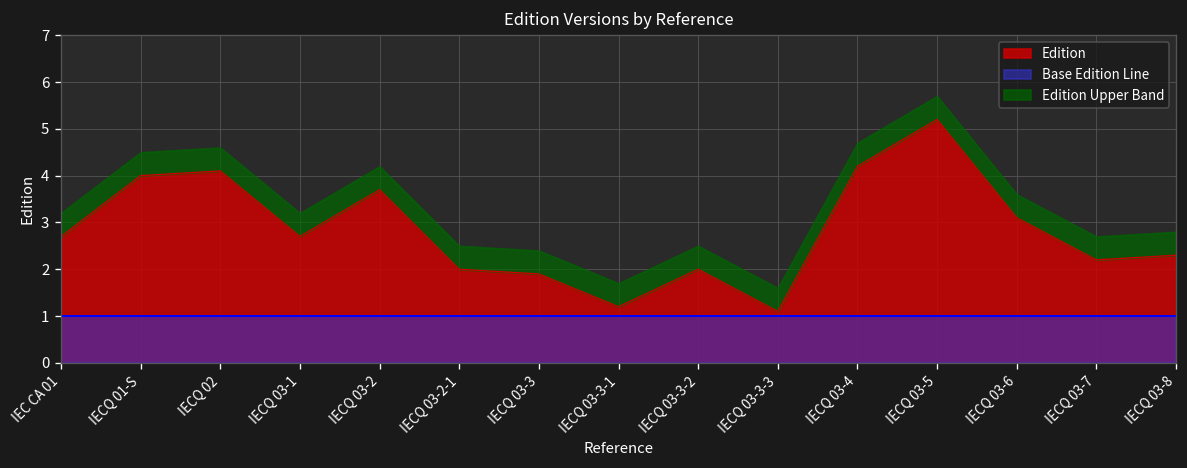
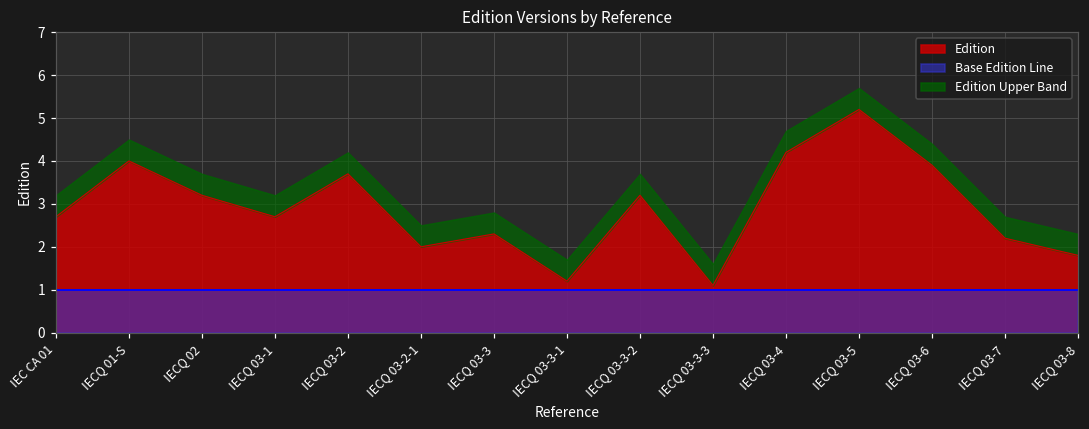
Edition, IECQ 02: 4.1 -> 3.2
Edition, IECQ 03-3: 1.9 -> 2.3
Edition, IECQ 03-3-2: 2.0 -> 3.2
Edition, IECQ 03-6: 3.1 -> 3.9
Edition, IECQ 03-8: 2.3 -> 1.8
